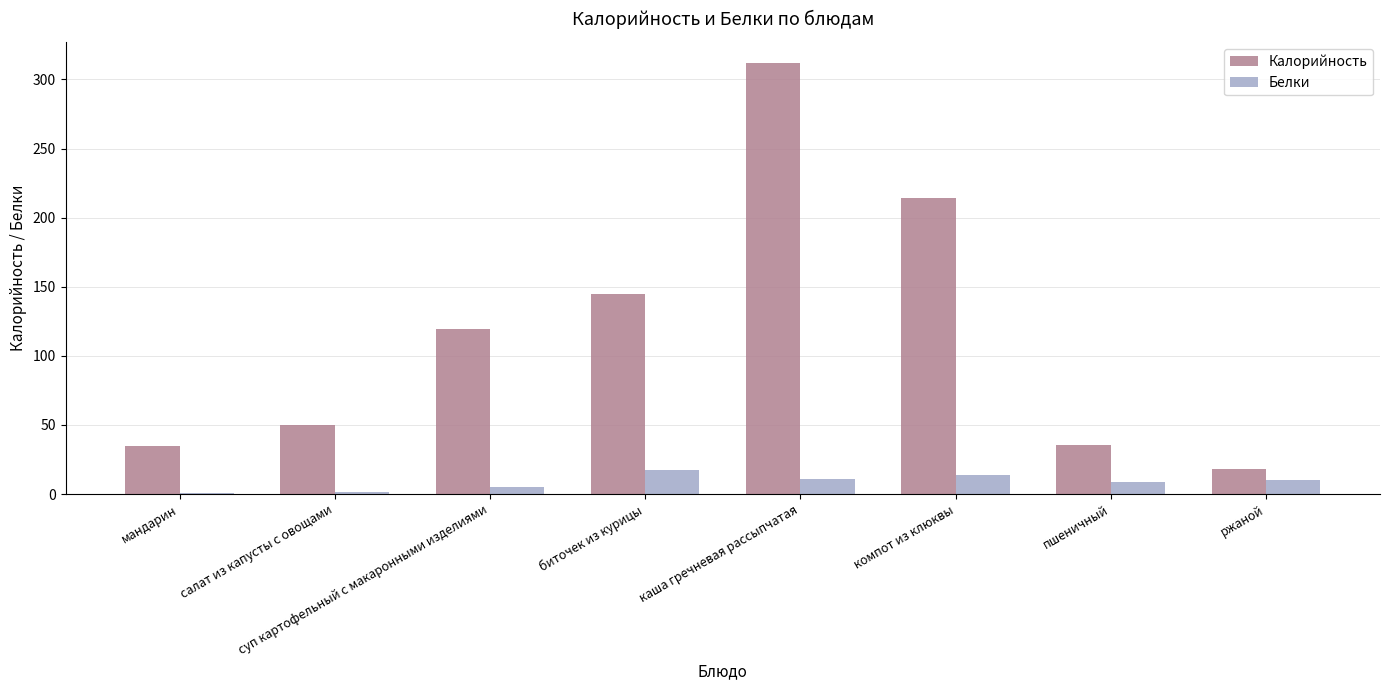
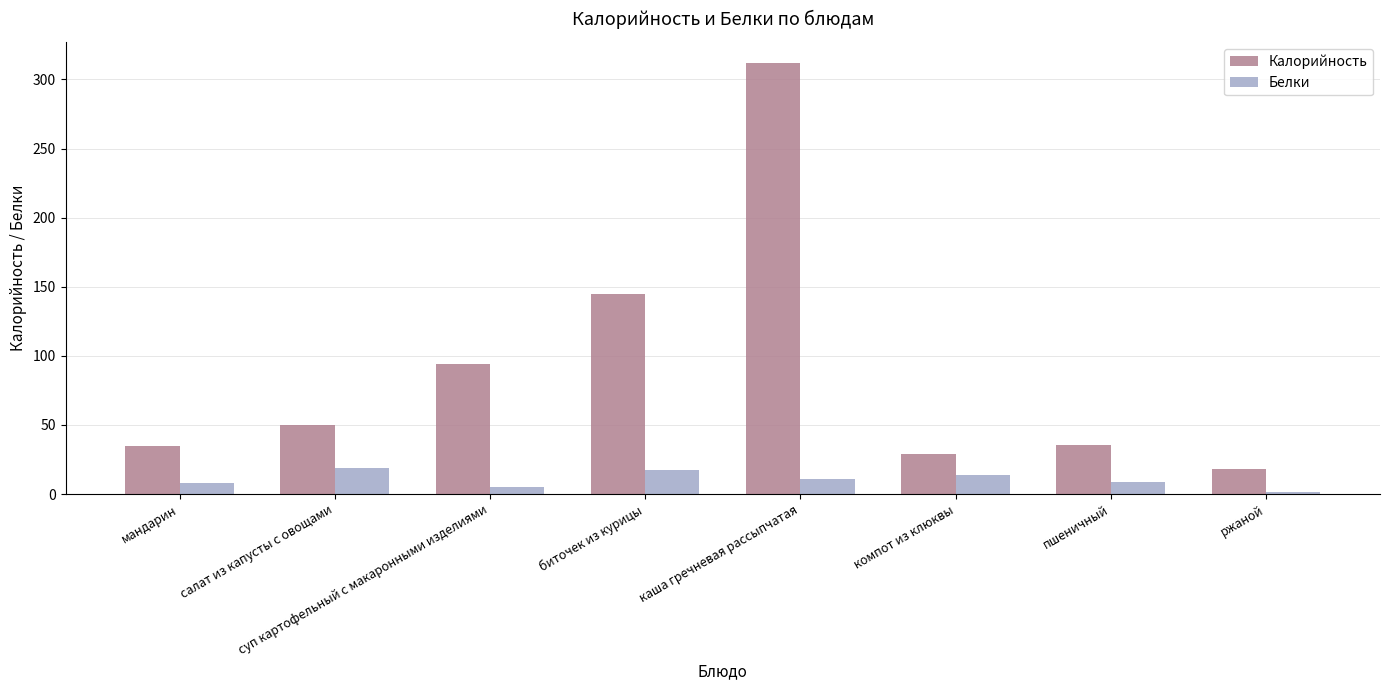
Белки, мандарин: 1 -> 8
Белки, салат из капусты с овощами: 2 -> 19
Калорийность, суп картофельный с макаронными изделиями: 120 -> 94
Калорийность, компот из клюквы: 214 -> 29
Белки, ржаной: 10 -> 1
